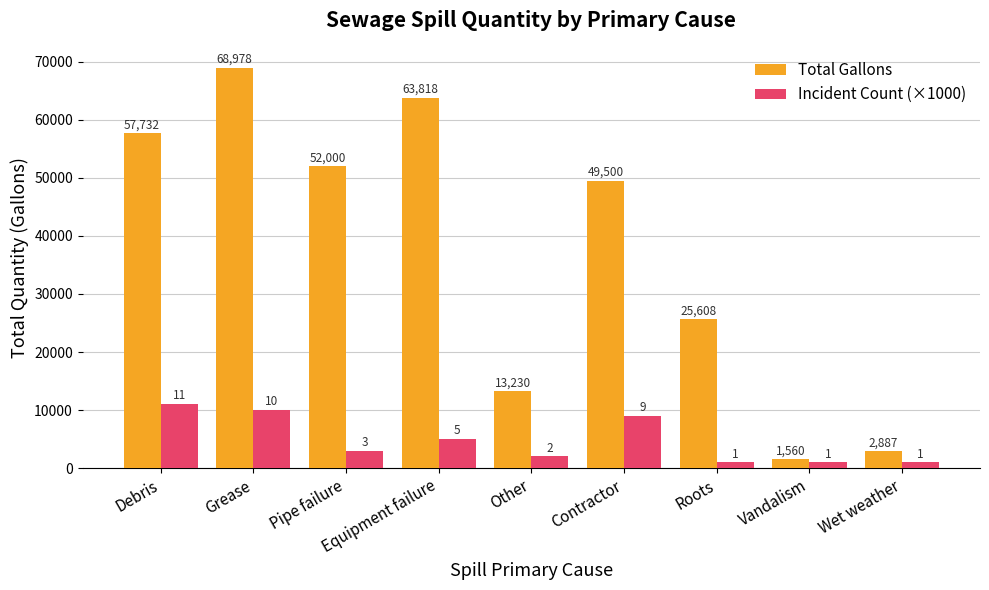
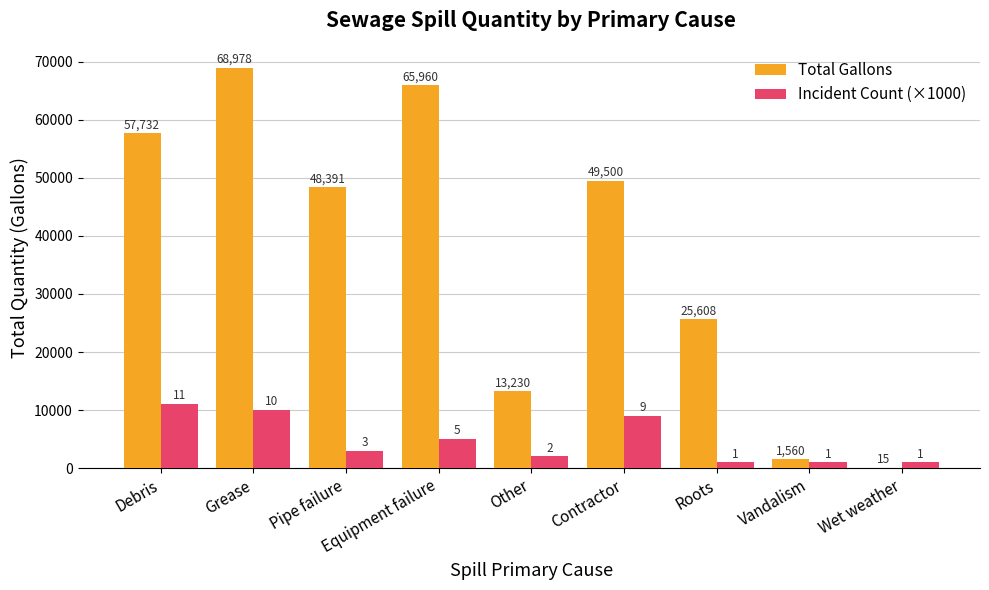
Total Gallons, Pipe failure: 52,000 -> 48,391
Total Gallons, Equipment failure: 63,818 -> 65,960
Total Gallons, Wet weather: 2,887 -> 15
